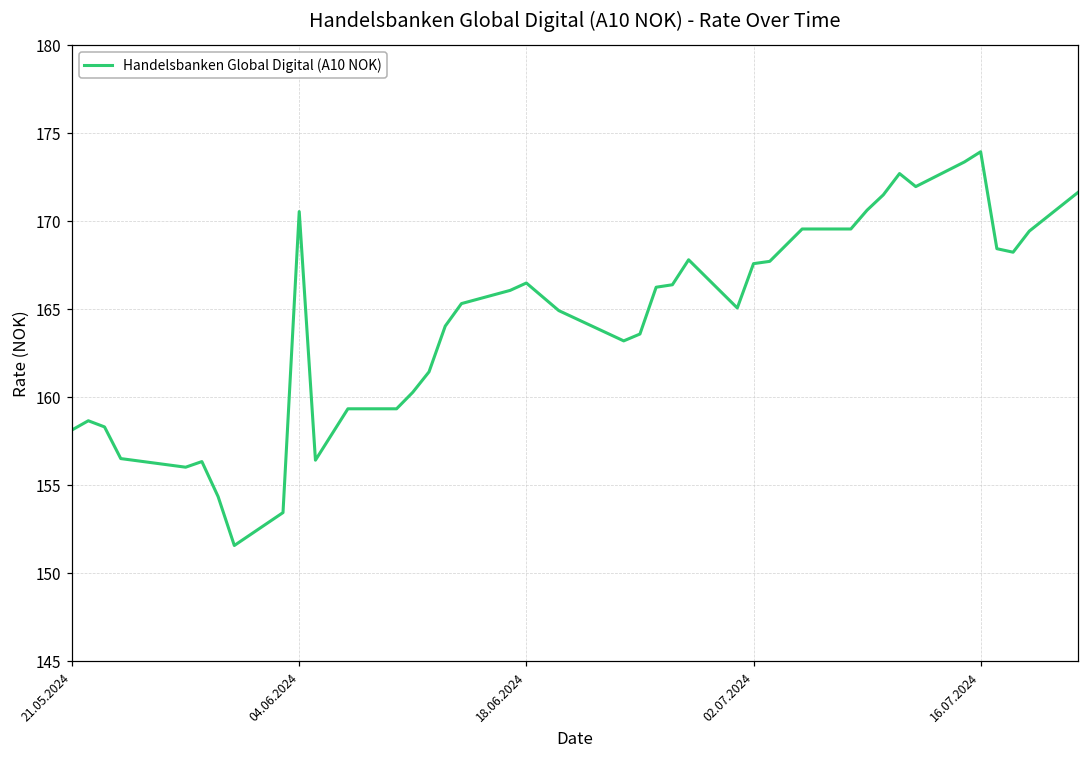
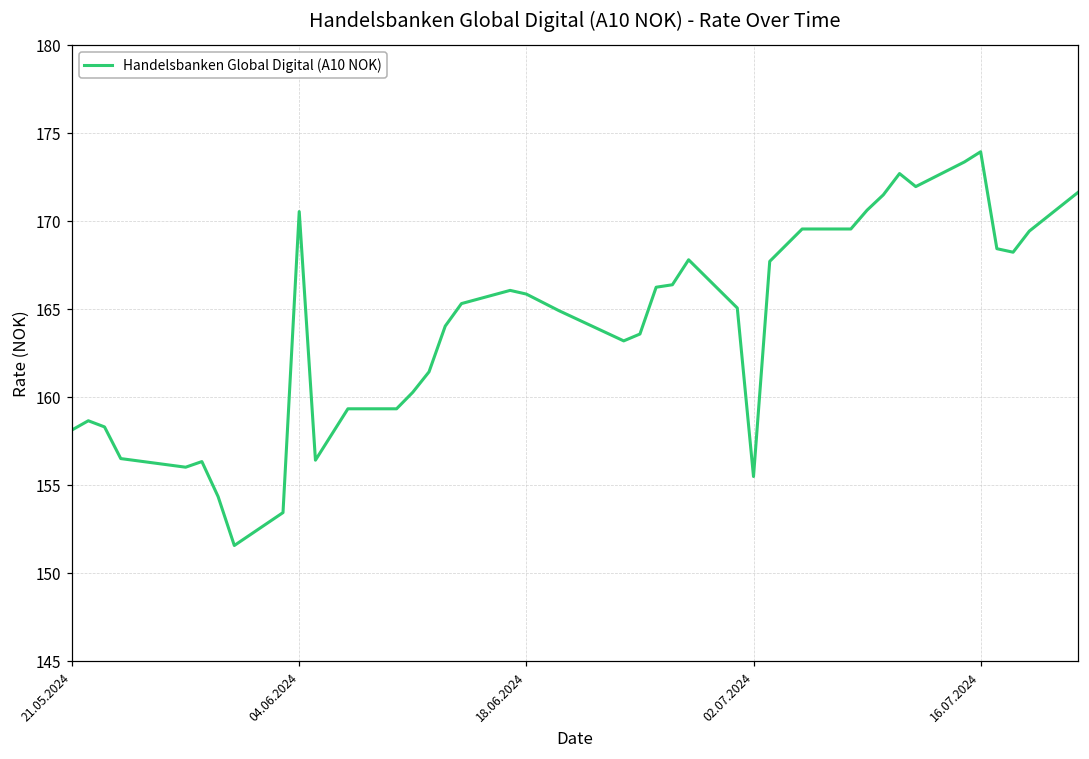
18.06.2024: 166.5 -> 165.9
02.07.2024: 167.6 -> 155.5
